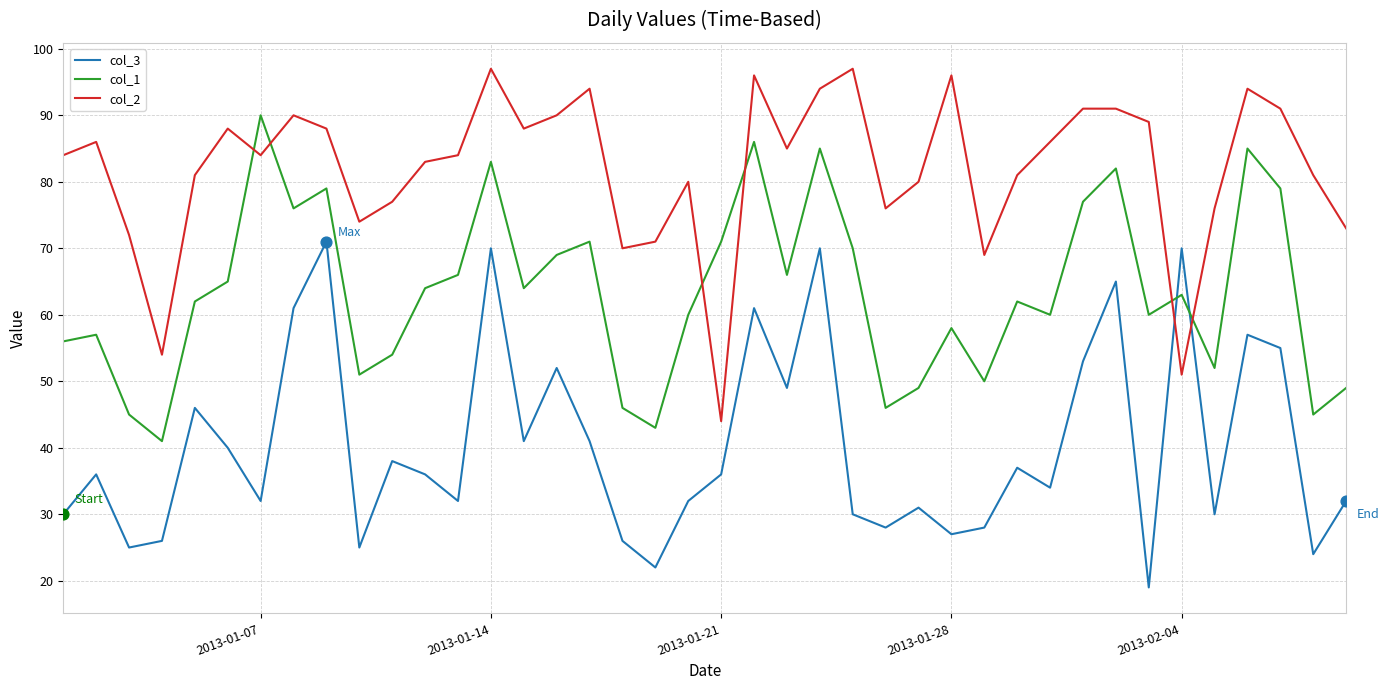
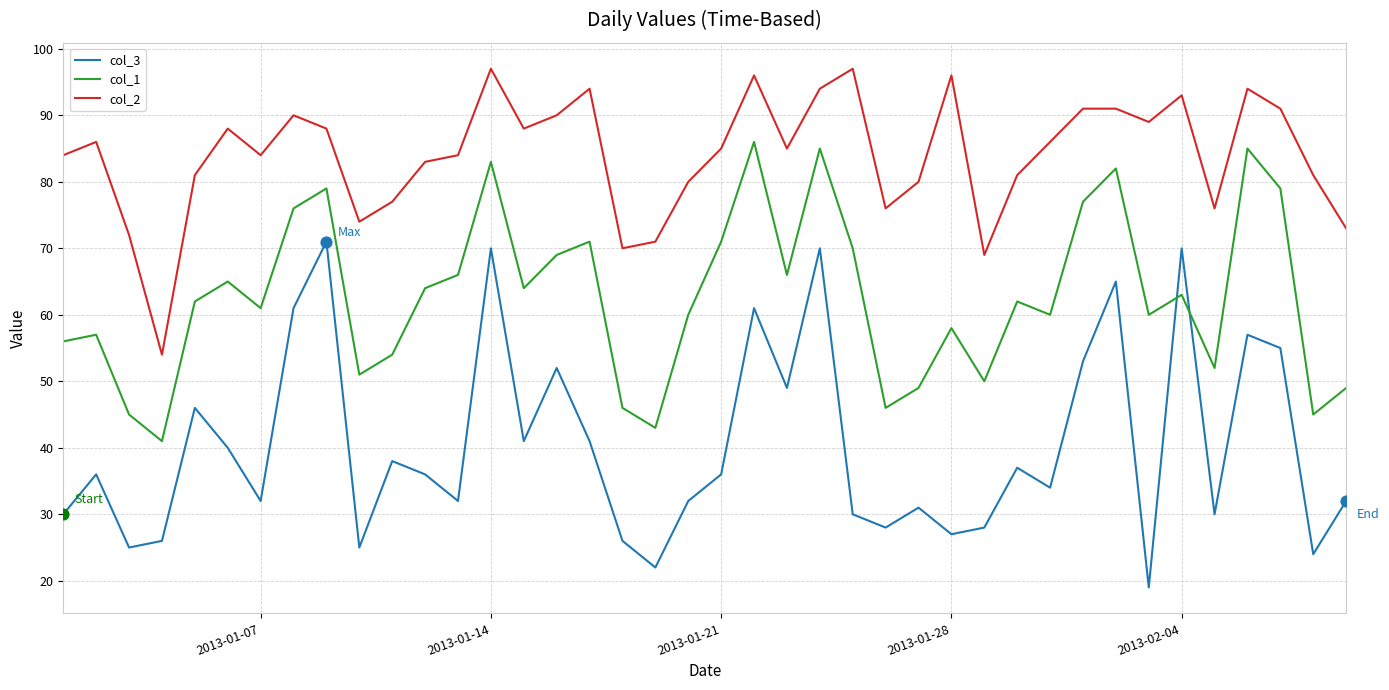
col_1, 2013-01-07: 90 -> 61
col_2, 2013-01-21: 44 -> 85
col_2, 2013-02-04: 51 -> 93
